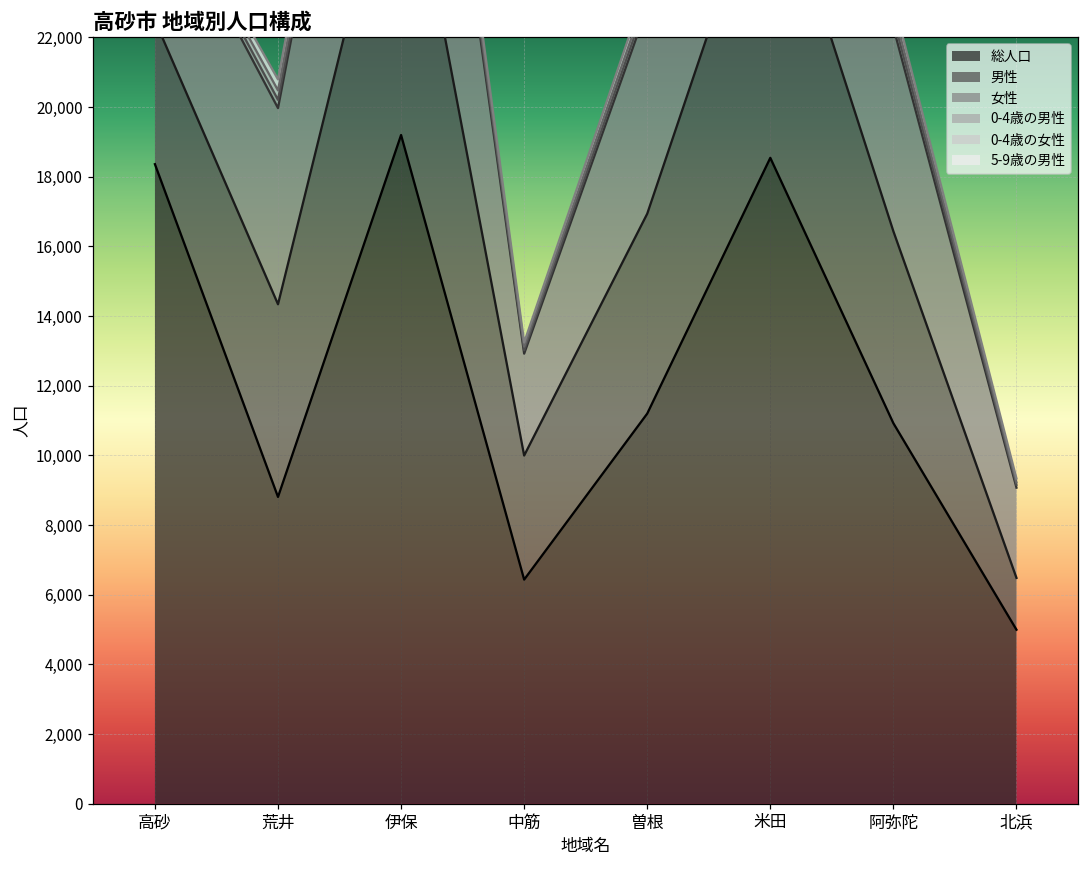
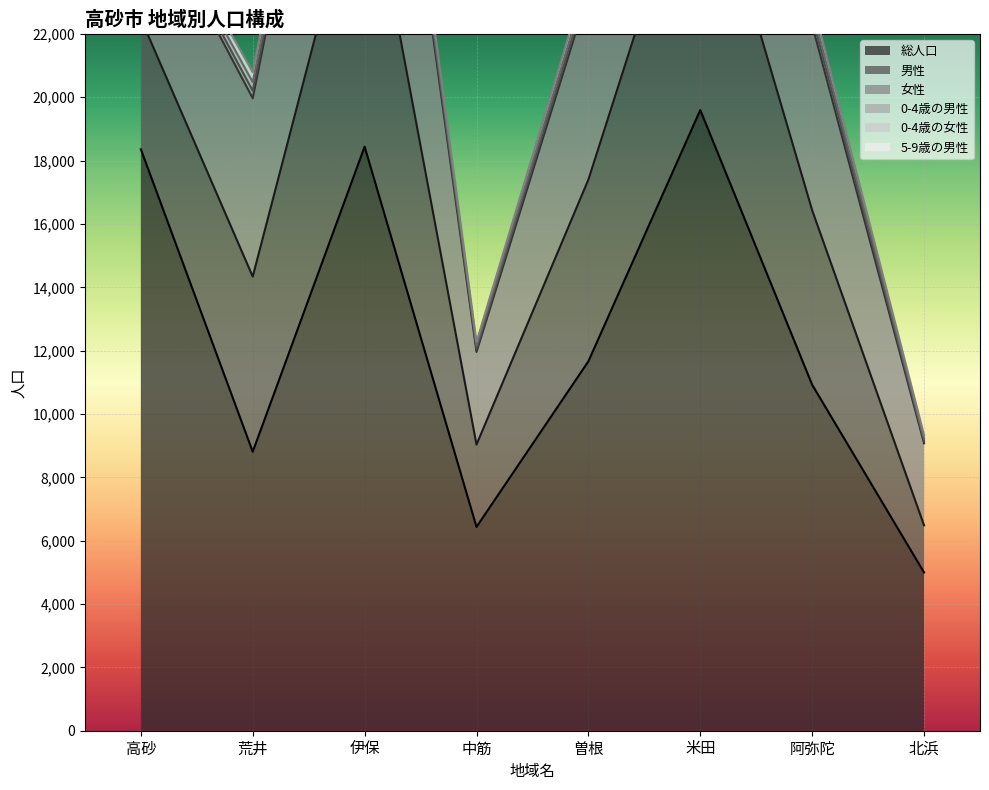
総人口, 伊保: 19,200 -> 18,400
男性, 中筋: 3,600 -> 2,600
総人口, 曽根: 11,200 -> 11,700
総人口, 米田: 18,500 -> 19,600
